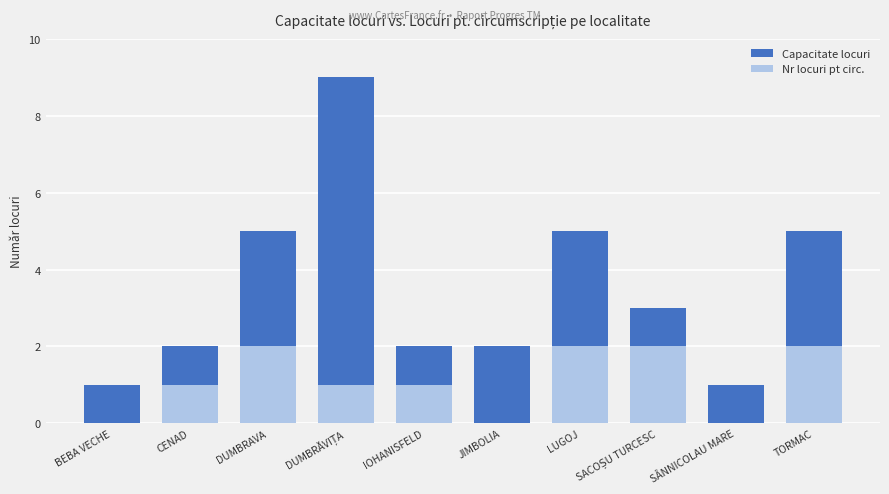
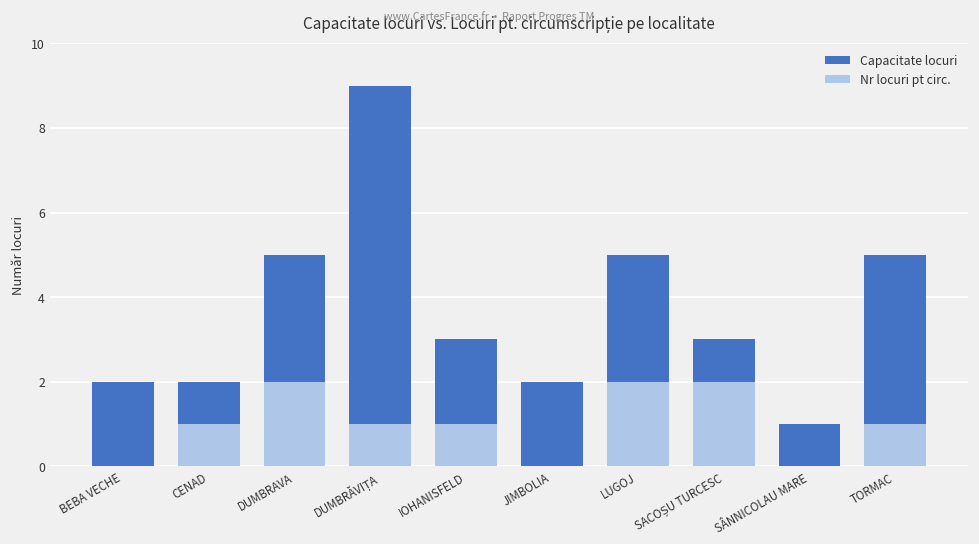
Capacitate locuri, BEBA VECHE: 1 -> 2
Capacitate locuri, IOHANISFELD: 2 -> 3
Nr locuri pt circ., TORMAC: 2 -> 1
